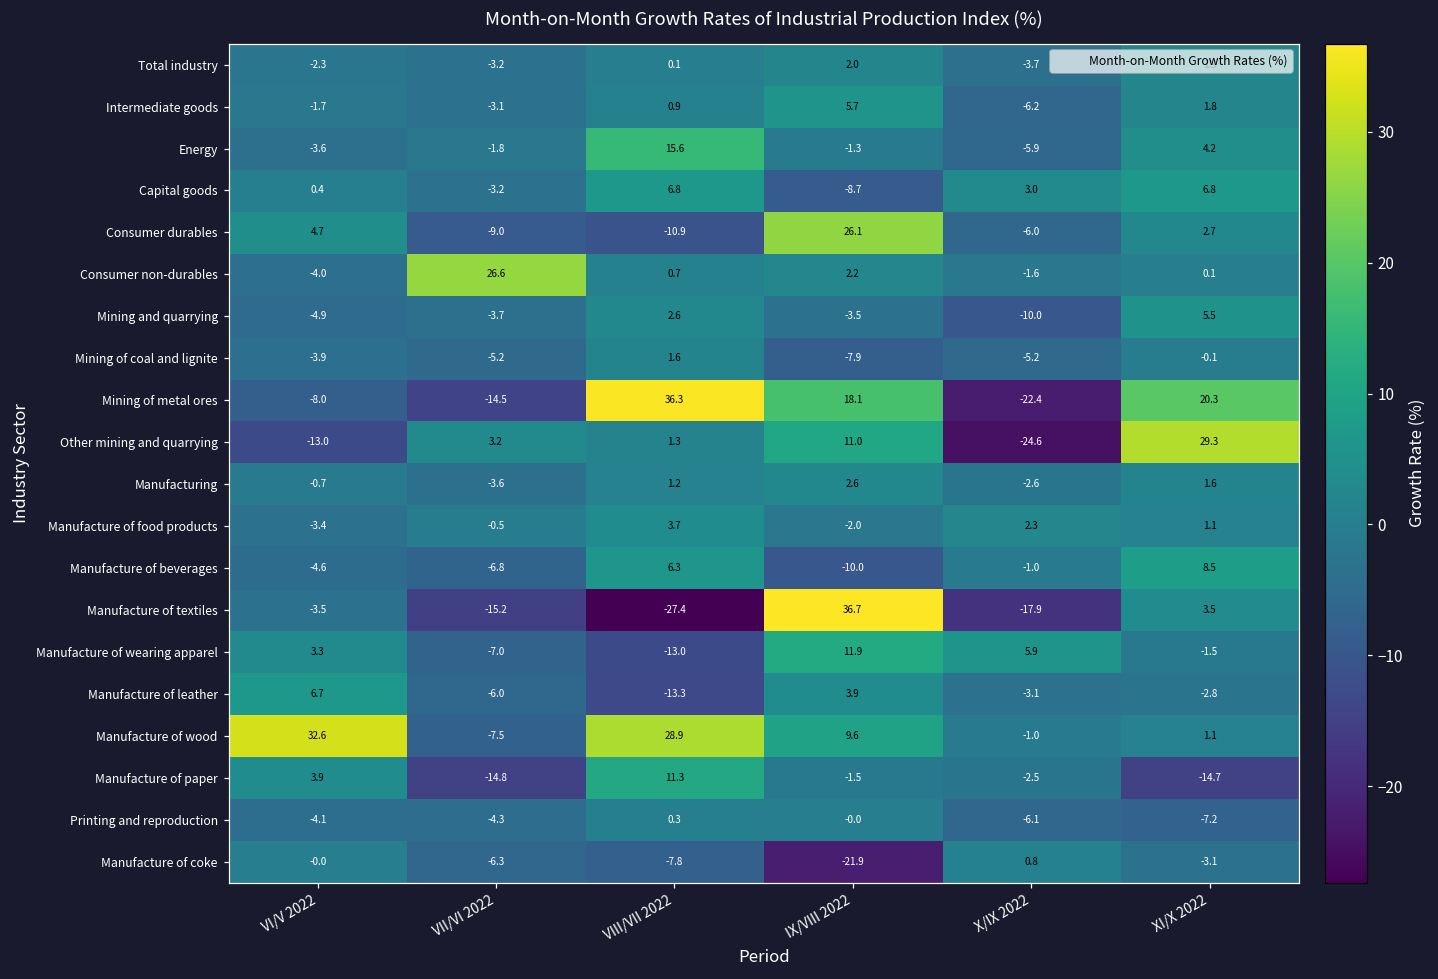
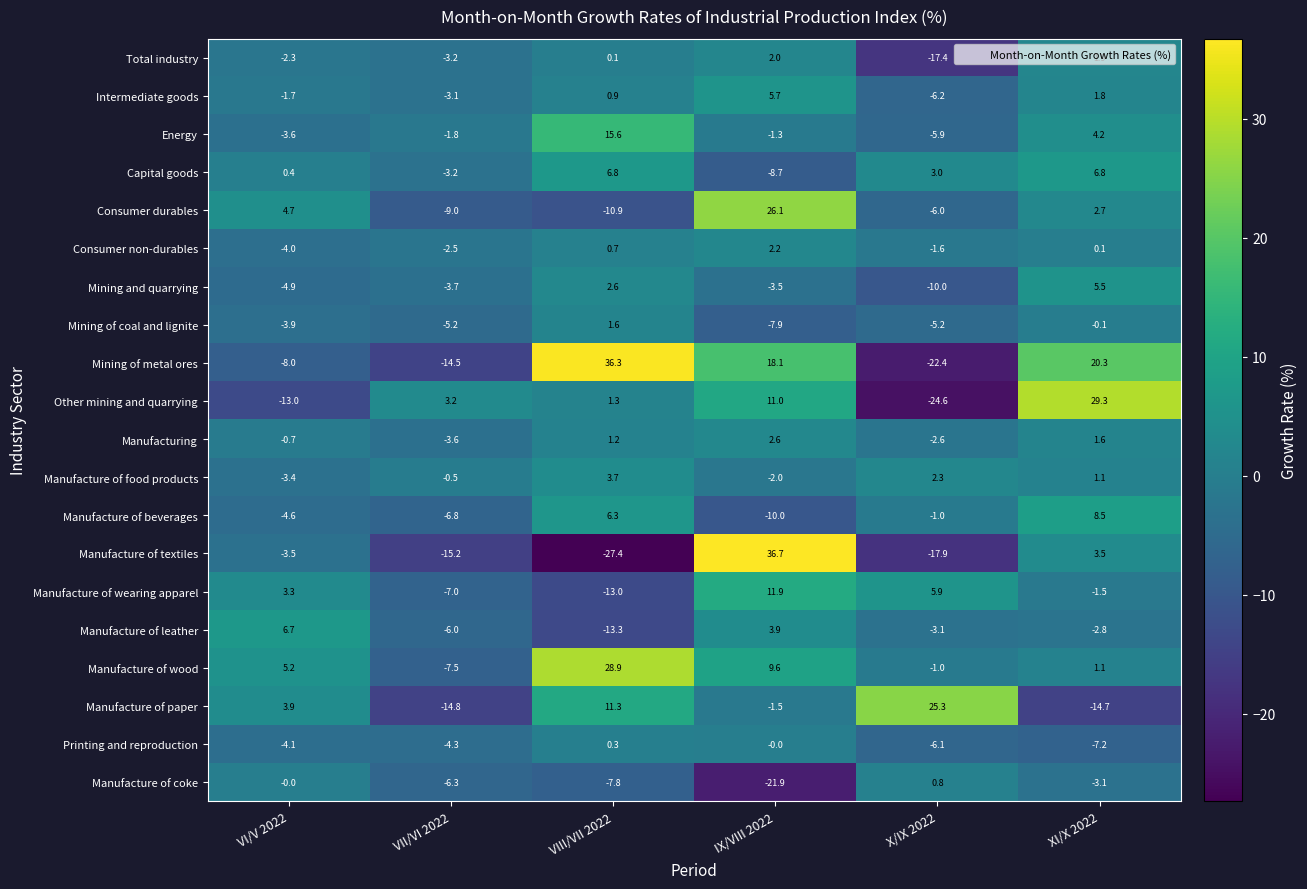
Total industry, X/IX 2022: -3.7 -> -17.4
Consumer non-durables, VII/VI 2022: 26.6 -> -2.5
Manufacture of wood, VI/V 2022: 32.6 -> 5.2
Manufacture of paper, X/IX 2022: -2.5 -> 25.3
